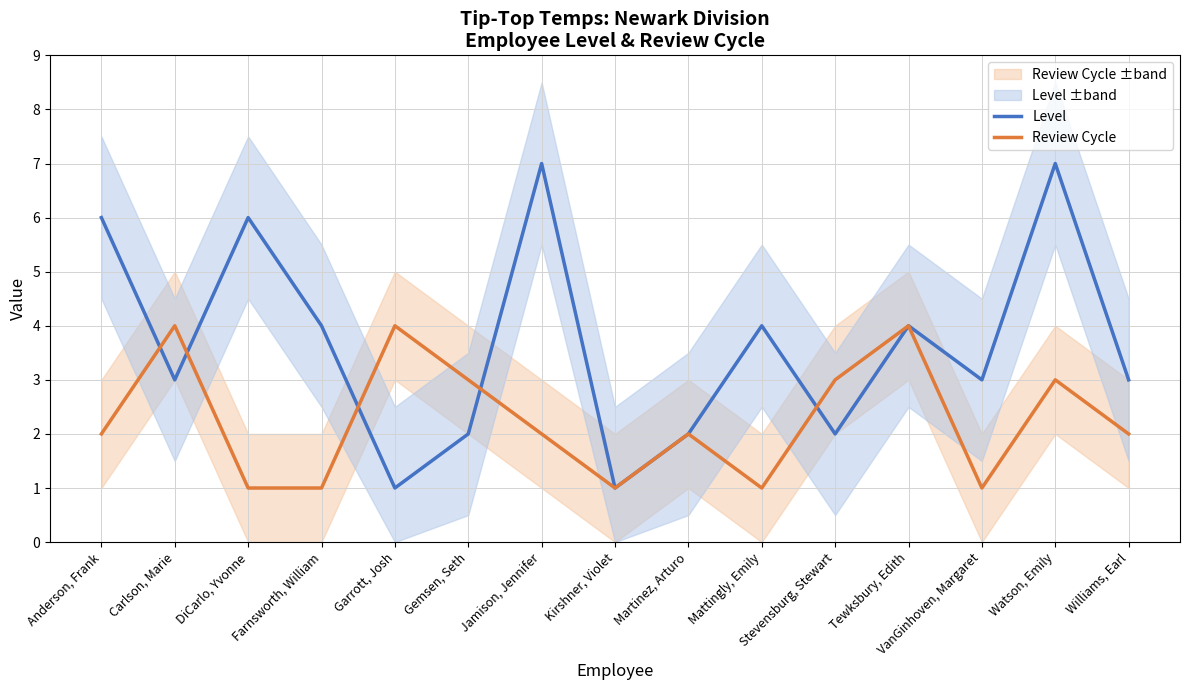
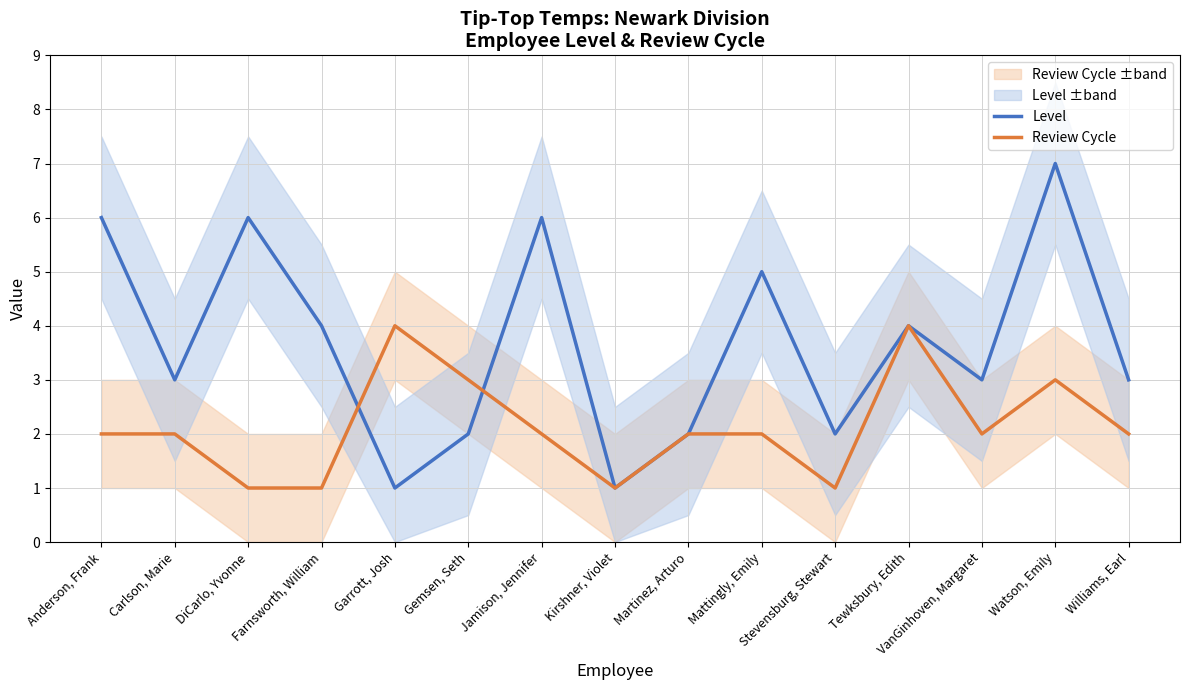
Review Cycle, Carlson, Marie: 4 -> 2
Level, Jamison, Jennifer: 7 -> 6
Level, Mattingly, Emily: 4 -> 5
Review Cycle, Mattingly, Emily: 1 -> 2
Review Cycle, Stevensburg, Stewart: 3 -> 1
Review Cycle, VanGinhoven, Margaret: 1 -> 2
